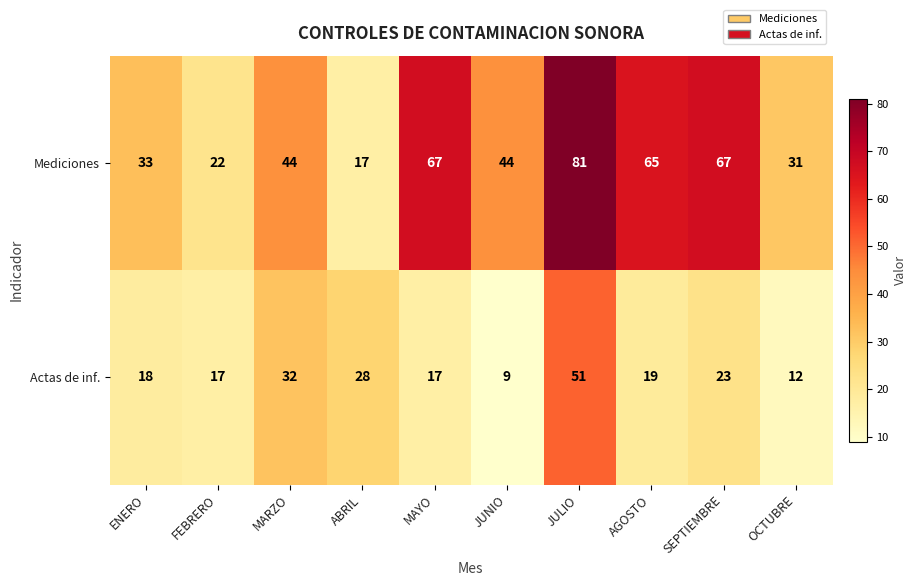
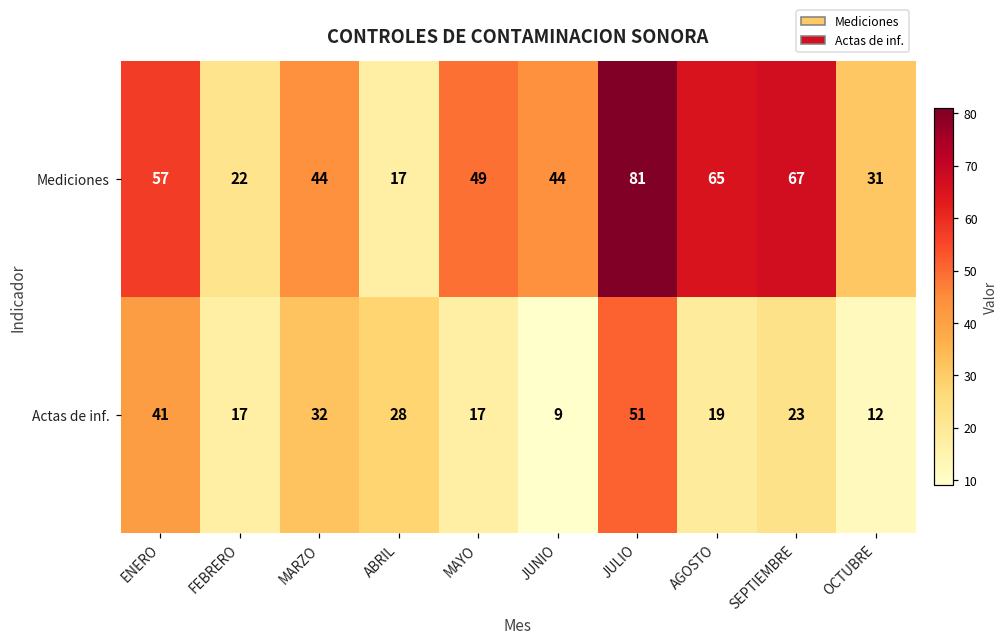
Mediciones, ENERO: 33 -> 57
Mediciones, MAYO: 67 -> 49
Actas de inf., ENERO: 18 -> 41
